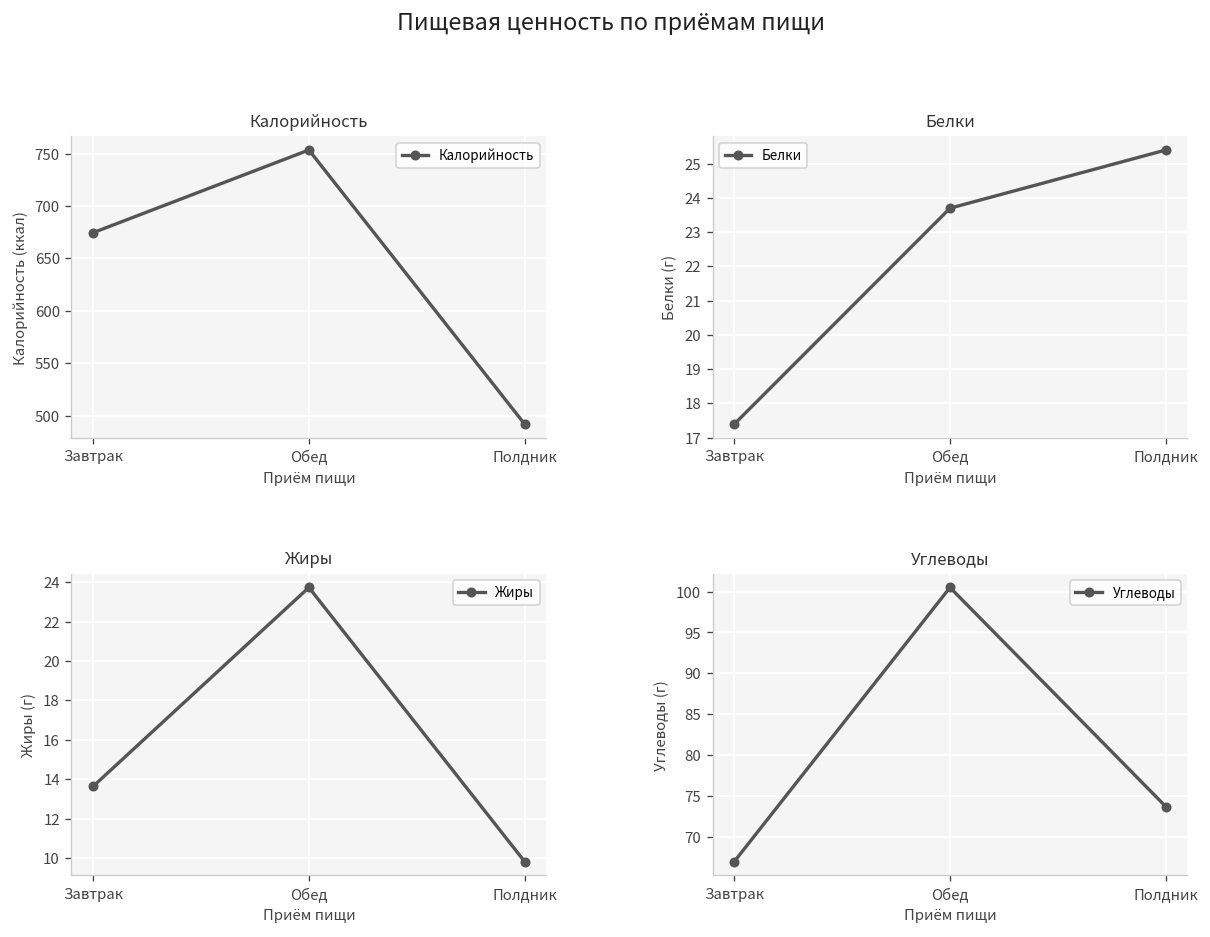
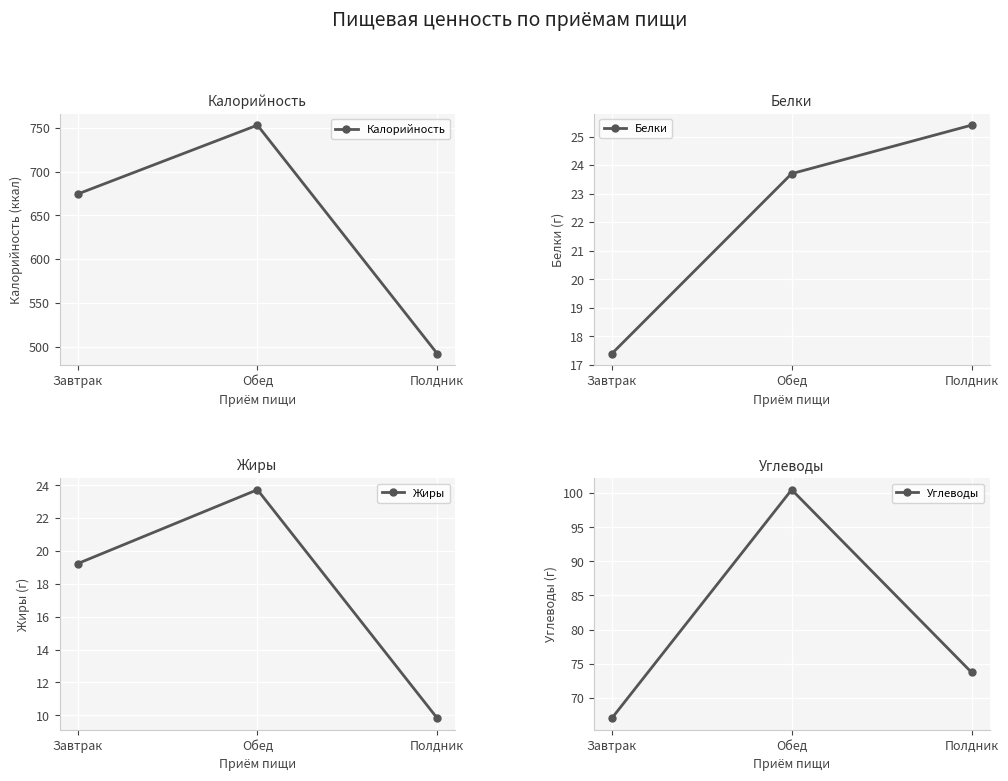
Жиры, Завтрак: 13.6 -> 19.2
